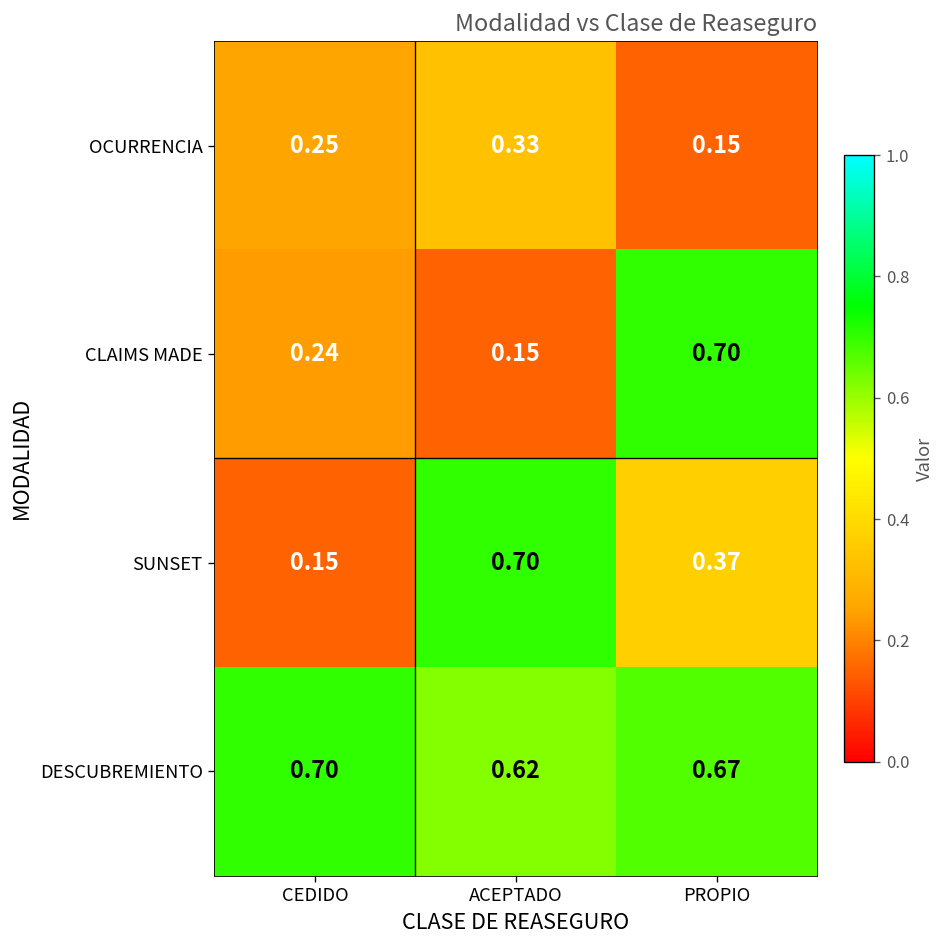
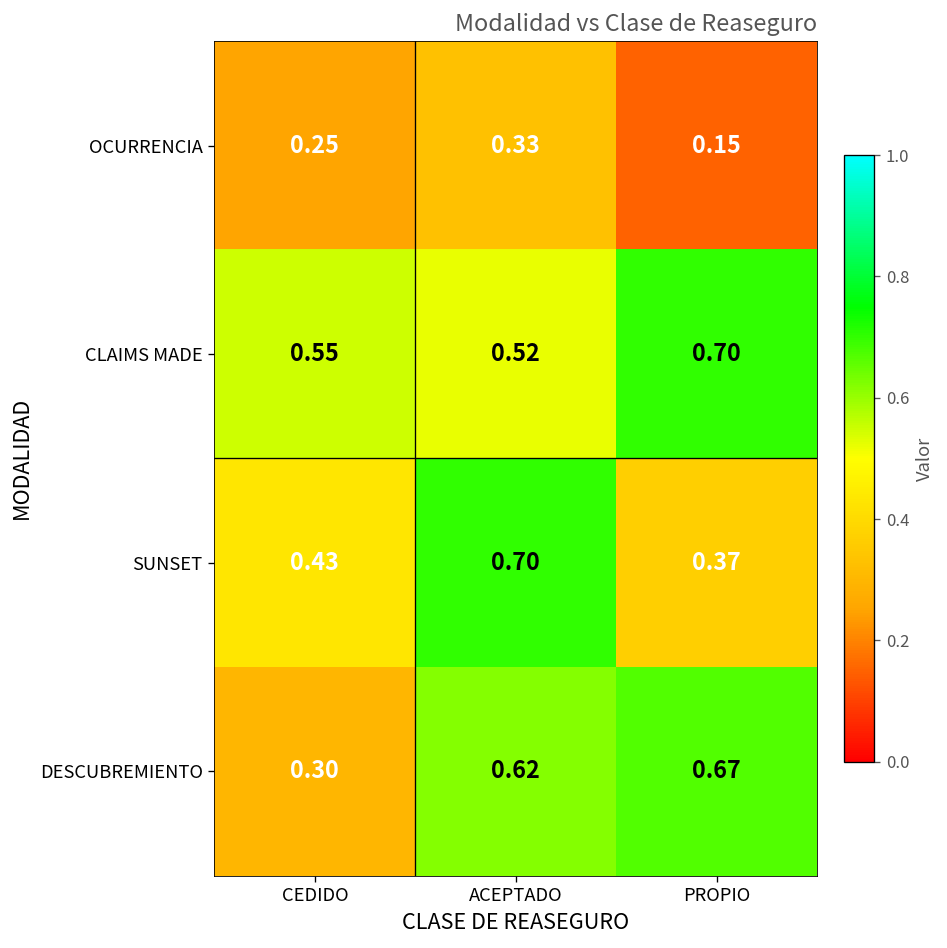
CLAIMS MADE, CEDIDO: 0.24 -> 0.55
CLAIMS MADE, ACEPTADO: 0.15 -> 0.52
SUNSET, CEDIDO: 0.15 -> 0.43
DESCUBREMIENTO, CEDIDO: 0.70 -> 0.30
